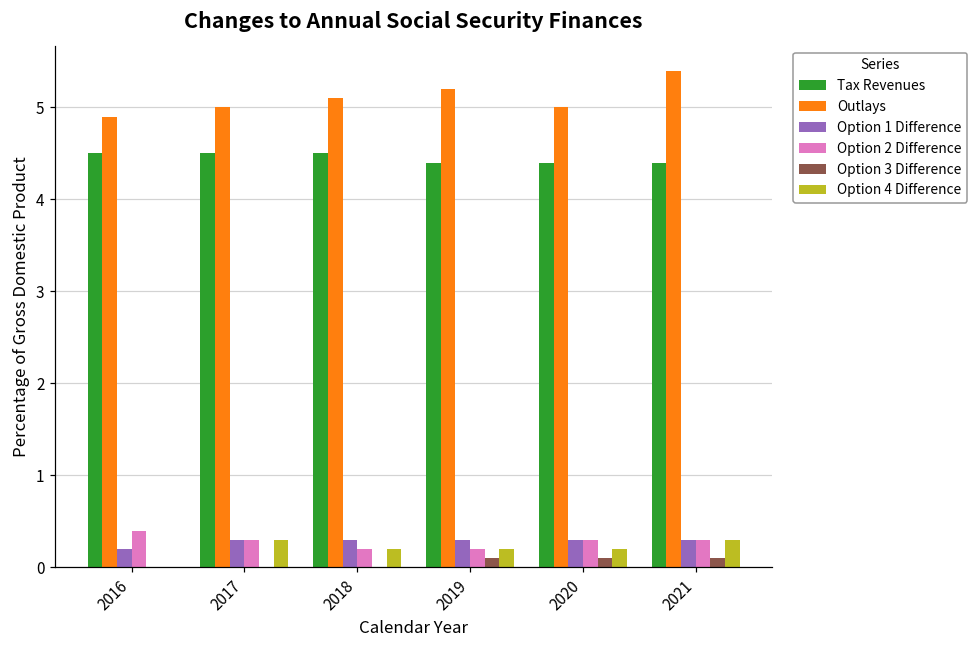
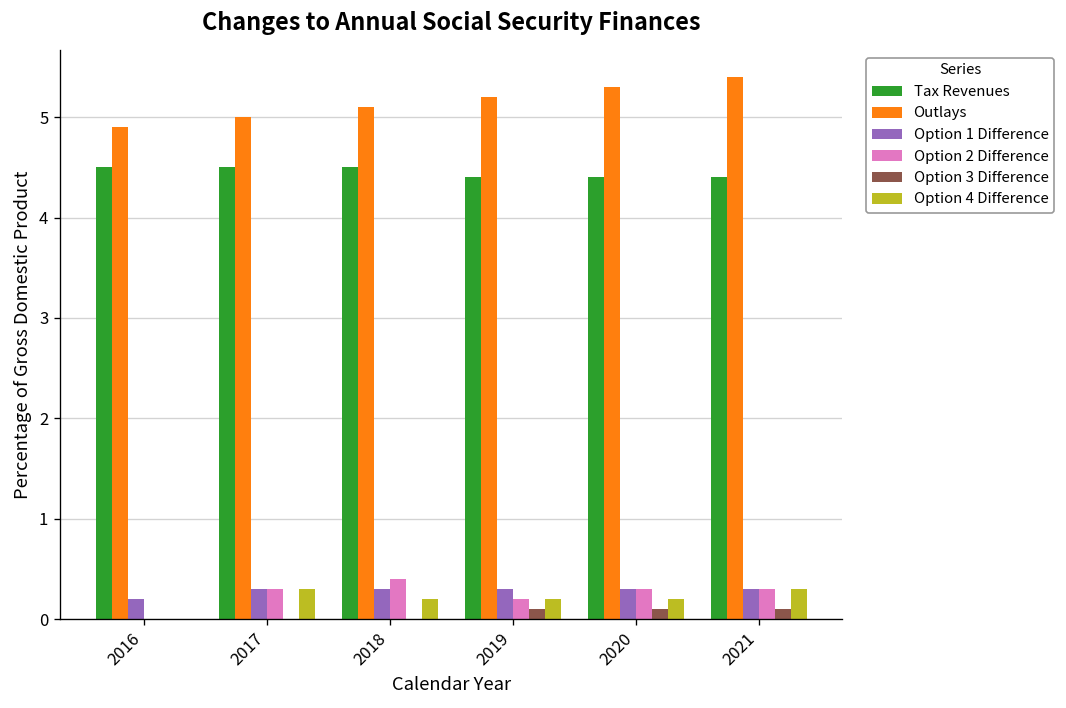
Option 2 Difference, 2016: 0.4 -> 0.0
Option 2 Difference, 2018: 0.2 -> 0.4
Outlays, 2020: 5.0 -> 5.3
